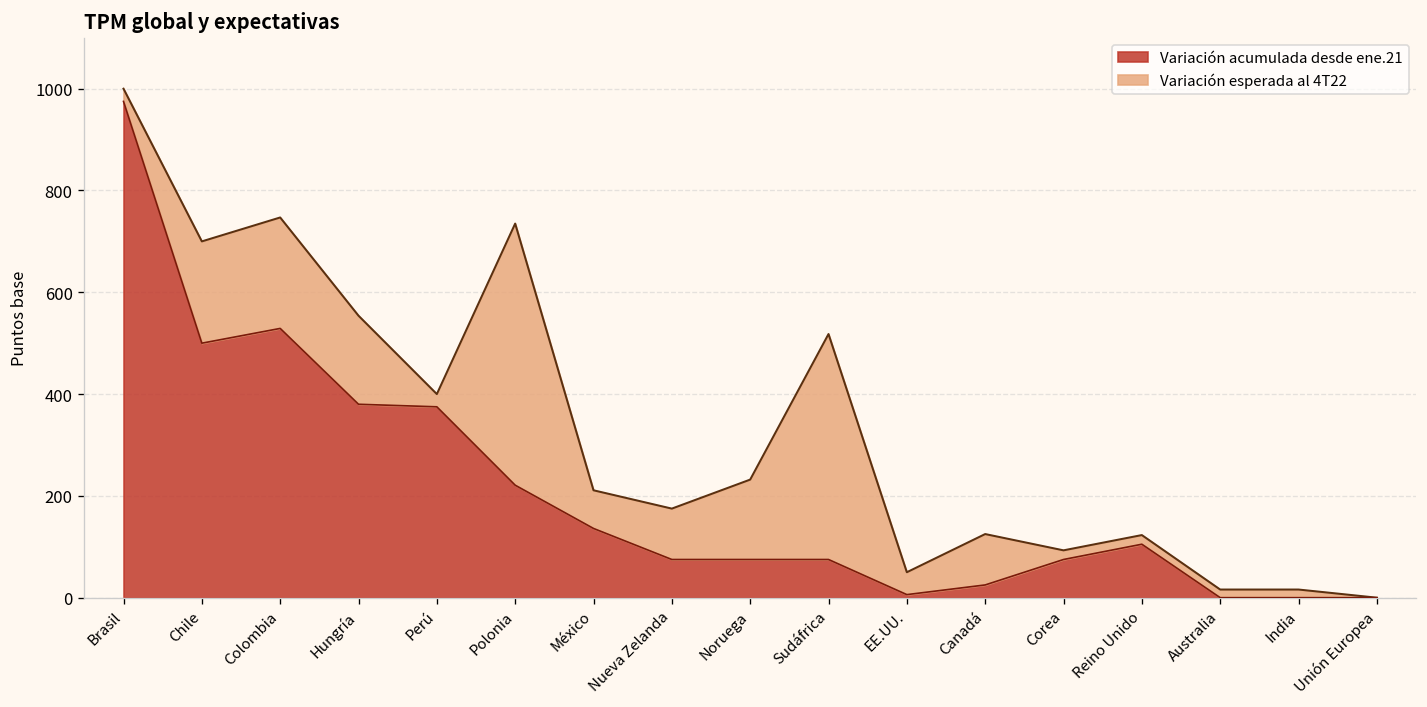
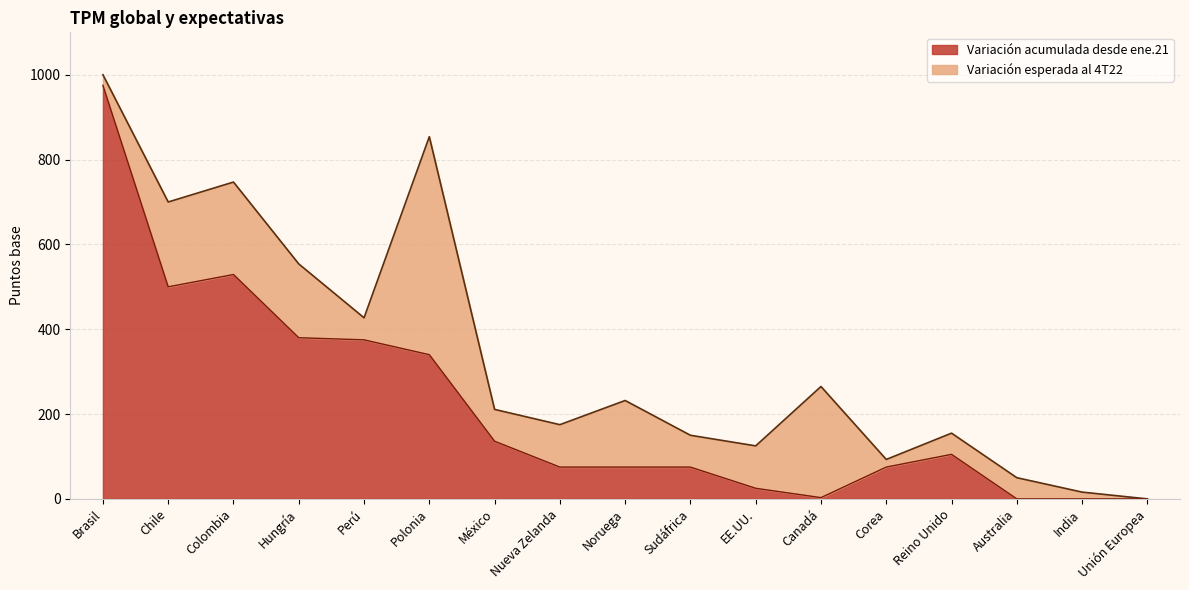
Variación esperada al 4T22, Perú: 30 -> 50
Variación acumulada desde ene.21, Polonia: 220 -> 340
Variación esperada al 4T22, Sudáfrica: 440 -> 80
Variación acumulada desde ene.21, EE.UU.: 10 -> 30
Variación esperada al 4T22, EE.UU.: 40 -> 100
Variación acumulada desde ene.21, Canadá: 30 -> 0
Variación esperada al 4T22, Canadá: 100 -> 260
Variación esperada al 4T22, Reino Unido: 20 -> 50
Variación esperada al 4T22, Australia: 20 -> 50
